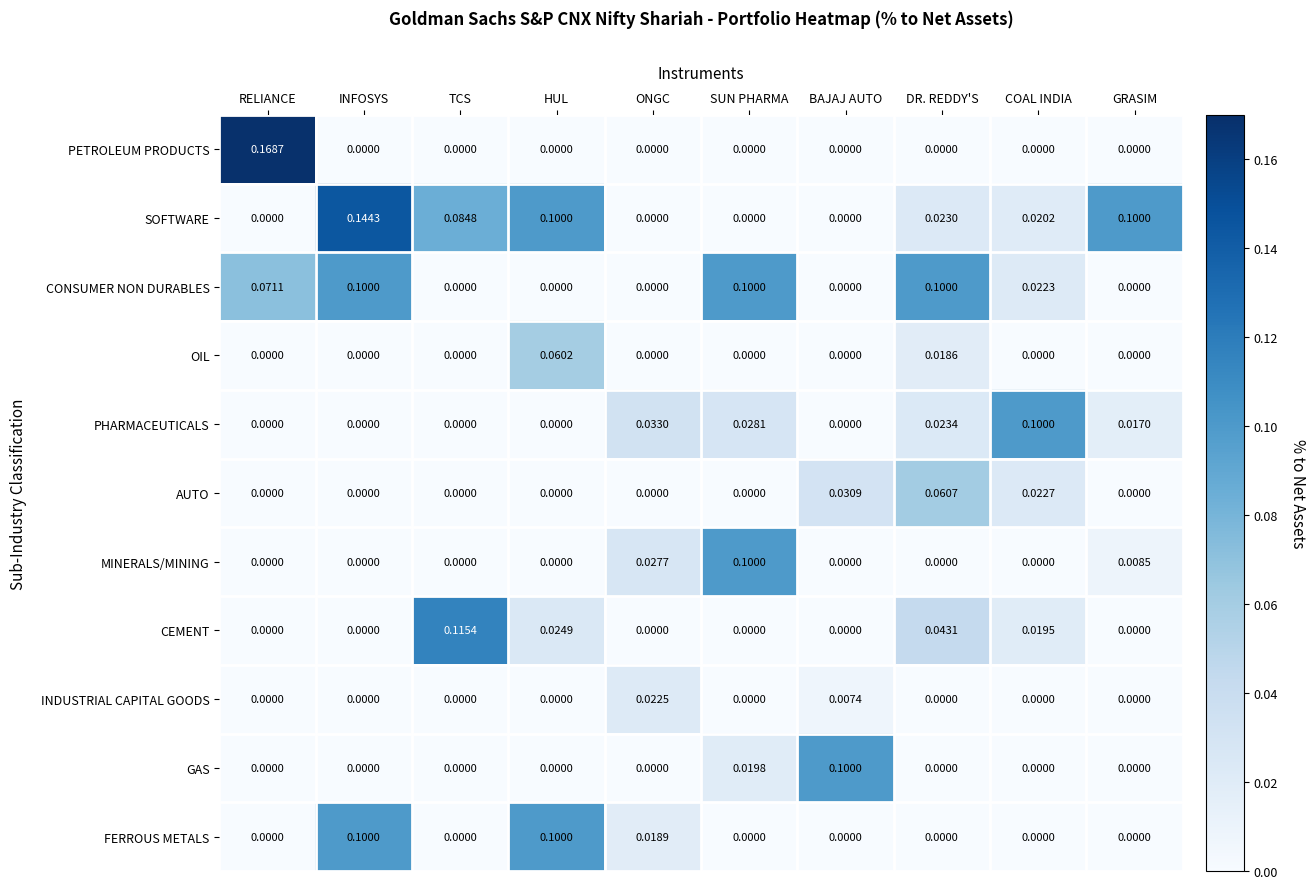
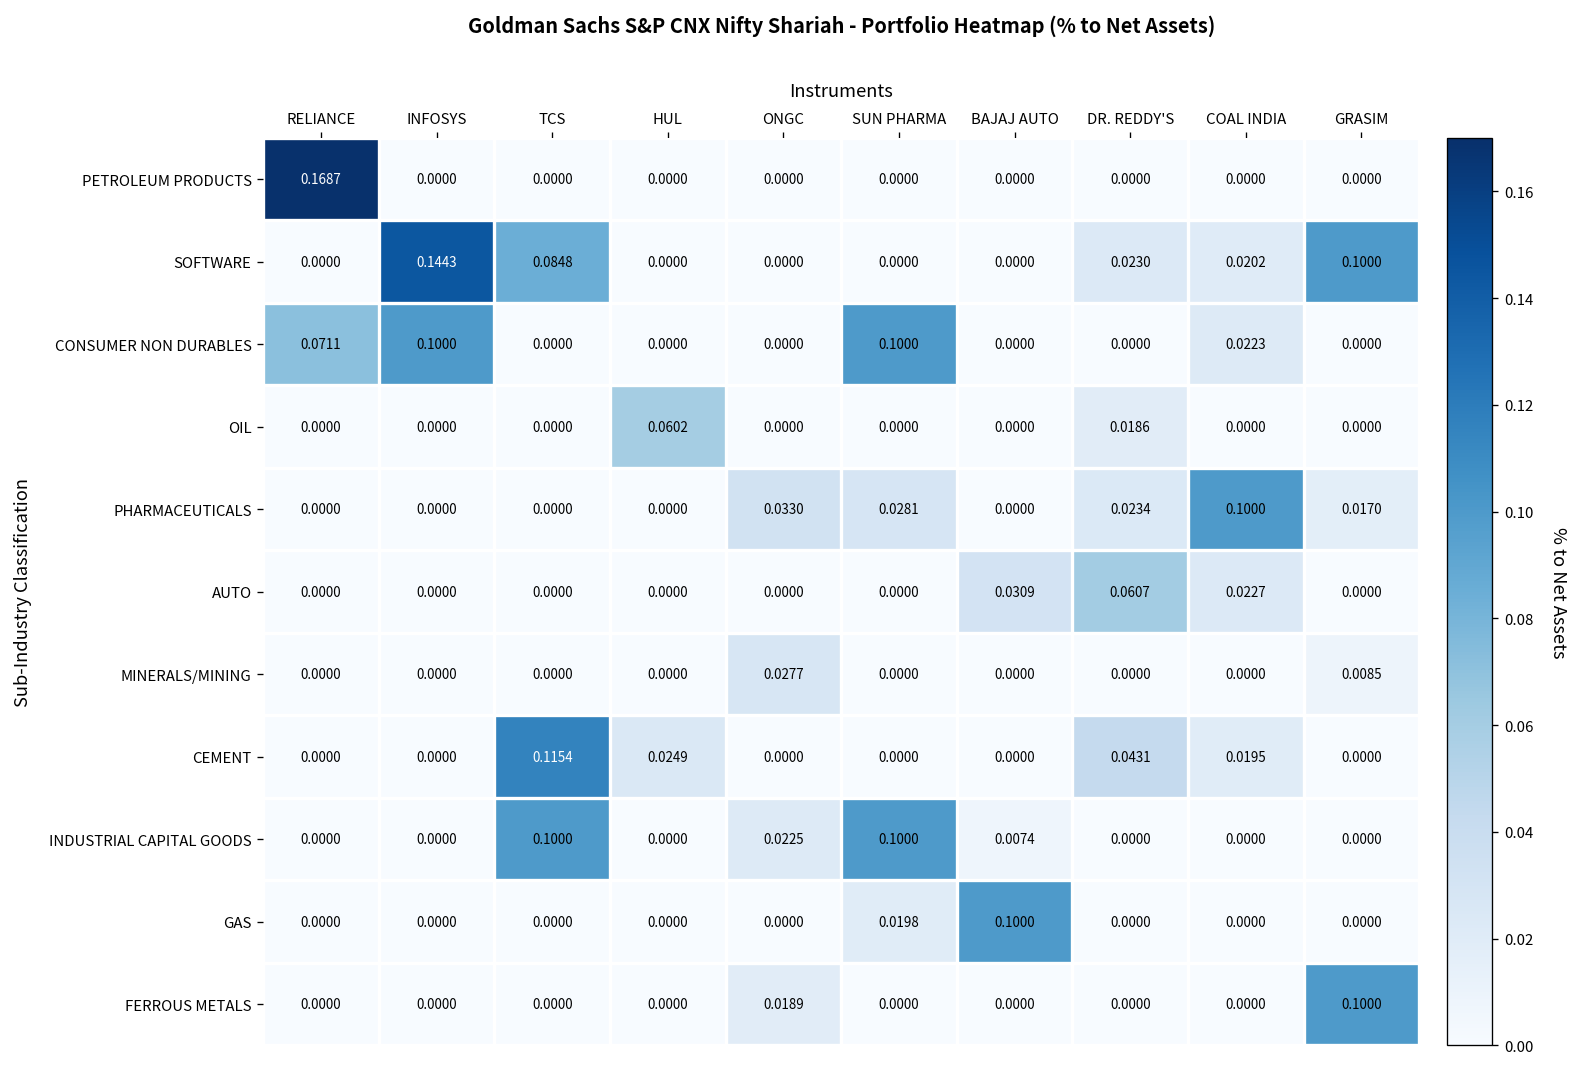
SOFTWARE, HUL: 0.1000 -> 0.0000
CONSUMER NON DURABLES, DR. REDDY'S: 0.1000 -> 0.0000
MINERALS/MINING, SUN PHARMA: 0.1000 -> 0.0000
INDUSTRIAL CAPITAL GOODS, TCS: 0.0000 -> 0.1000
INDUSTRIAL CAPITAL GOODS, SUN PHARMA: 0.0000 -> 0.1000
FERROUS METALS, INFOSYS: 0.1000 -> 0.0000
FERROUS METALS, HUL: 0.1000 -> 0.0000
FERROUS METALS, GRASIM: 0.0000 -> 0.1000
